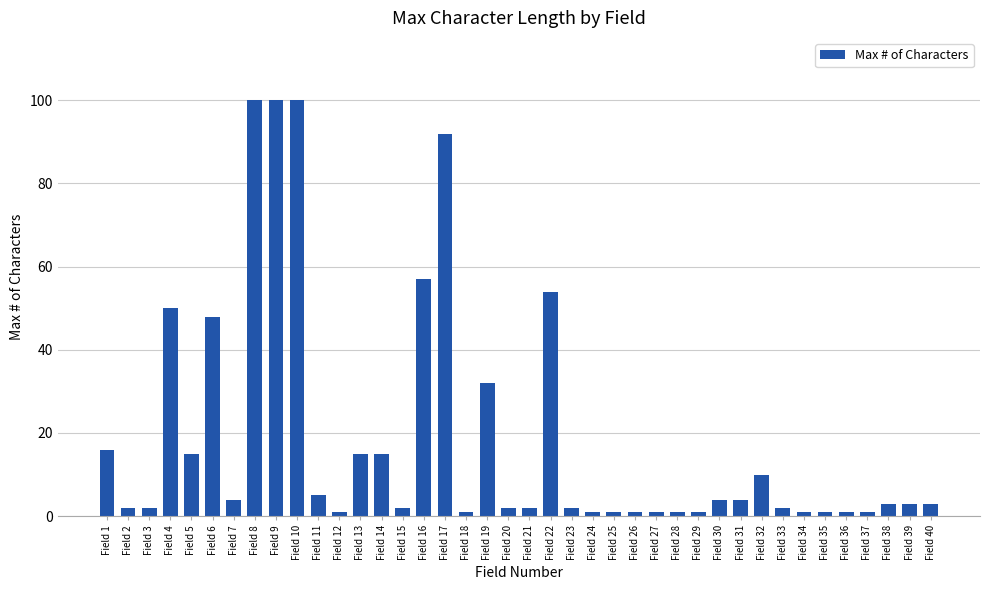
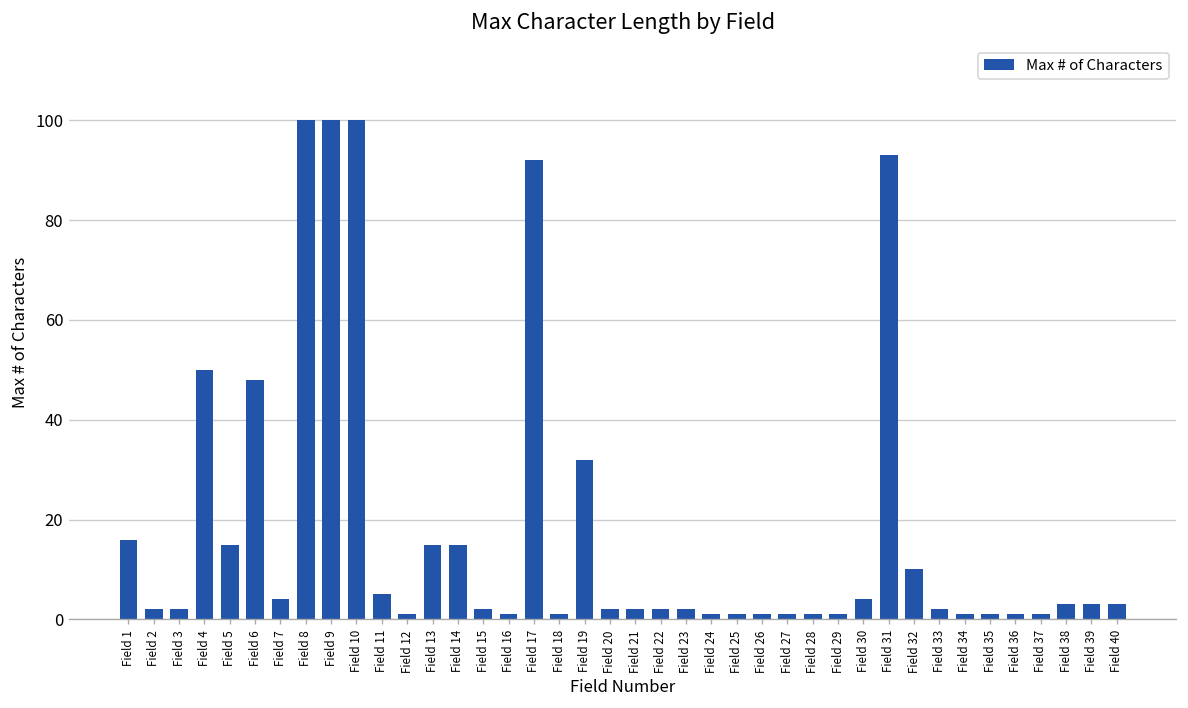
Field 16: 57 -> 1
Field 22: 54 -> 2
Field 31: 4 -> 93
